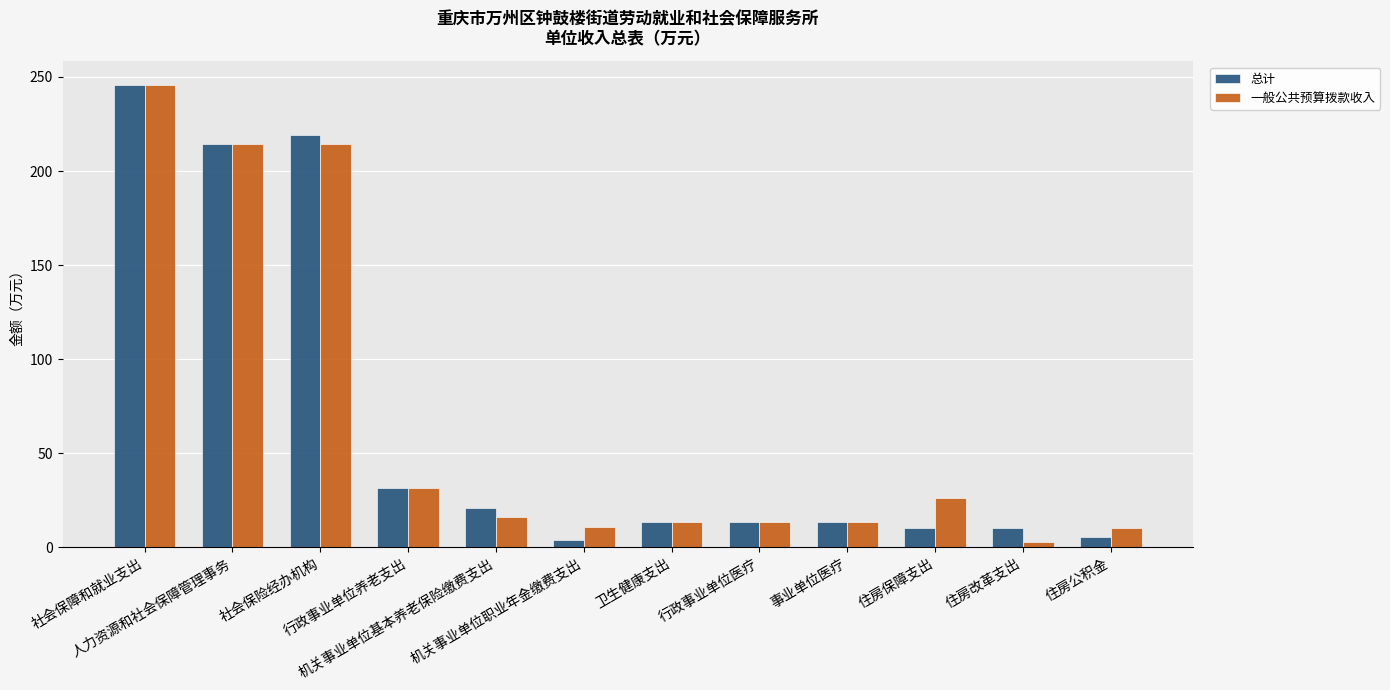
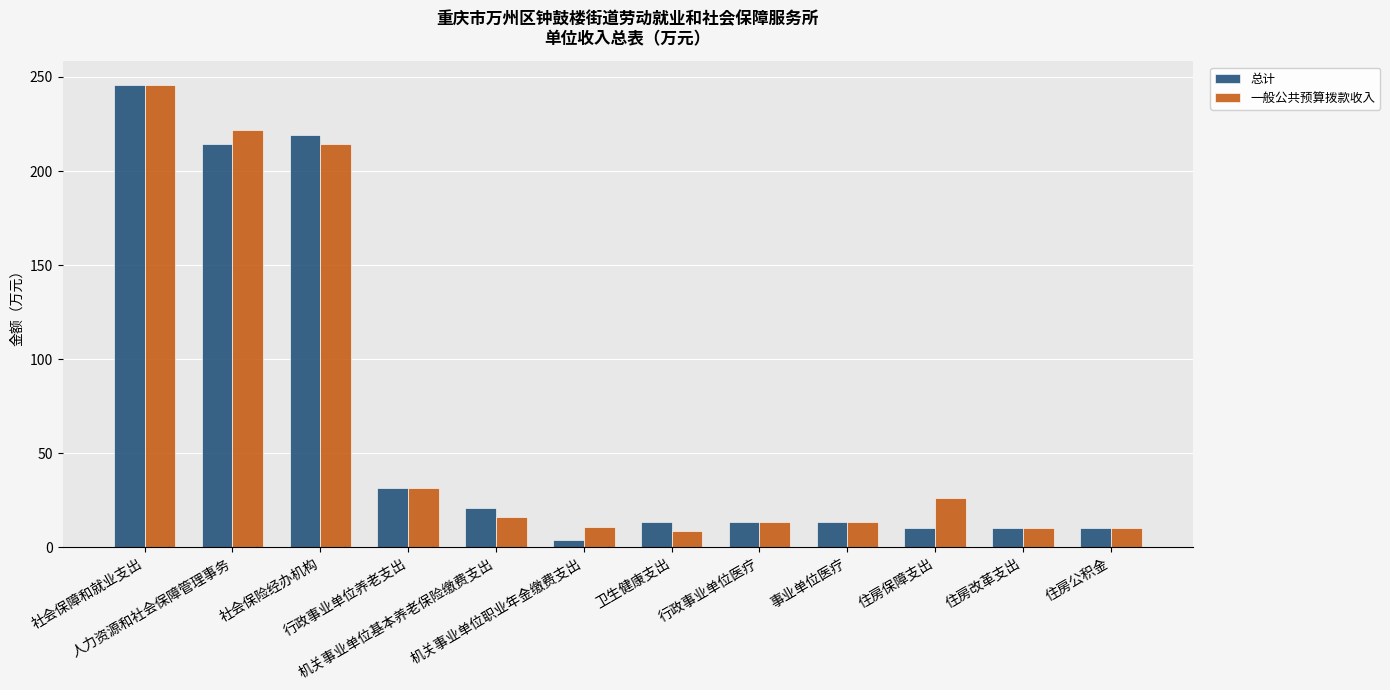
一般公共预算拨款收入, 人力资源和社会保障管理事务: 214 -> 222
一般公共预算拨款收入, 卫生健康支出: 13 -> 8
一般公共预算拨款收入, 住房改革支出: 2 -> 10
总计, 住房公积金: 5 -> 10
